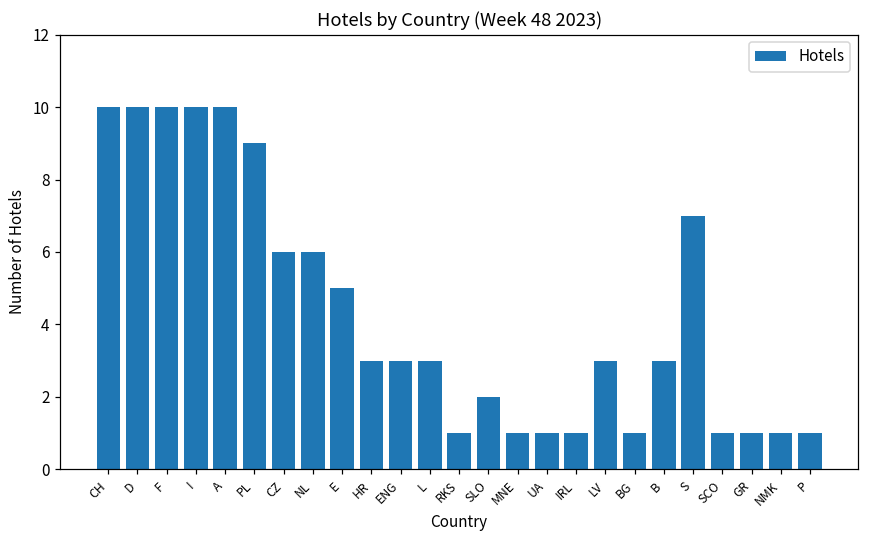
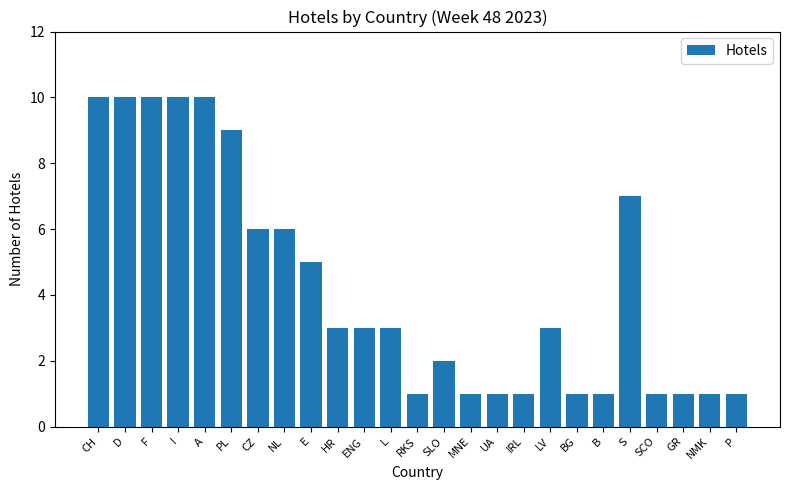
B: 3 -> 1
